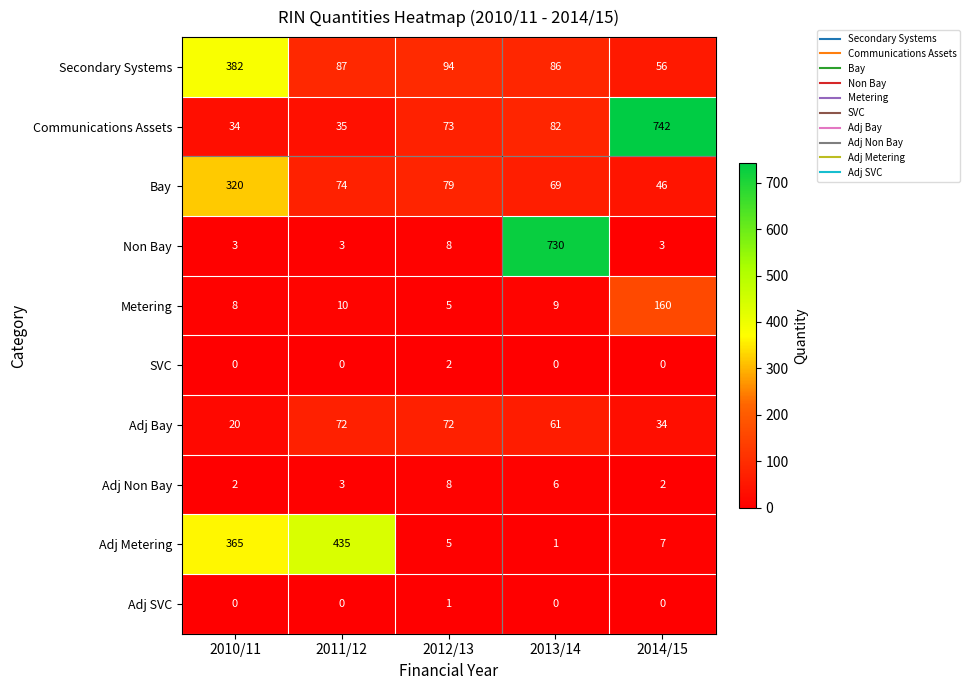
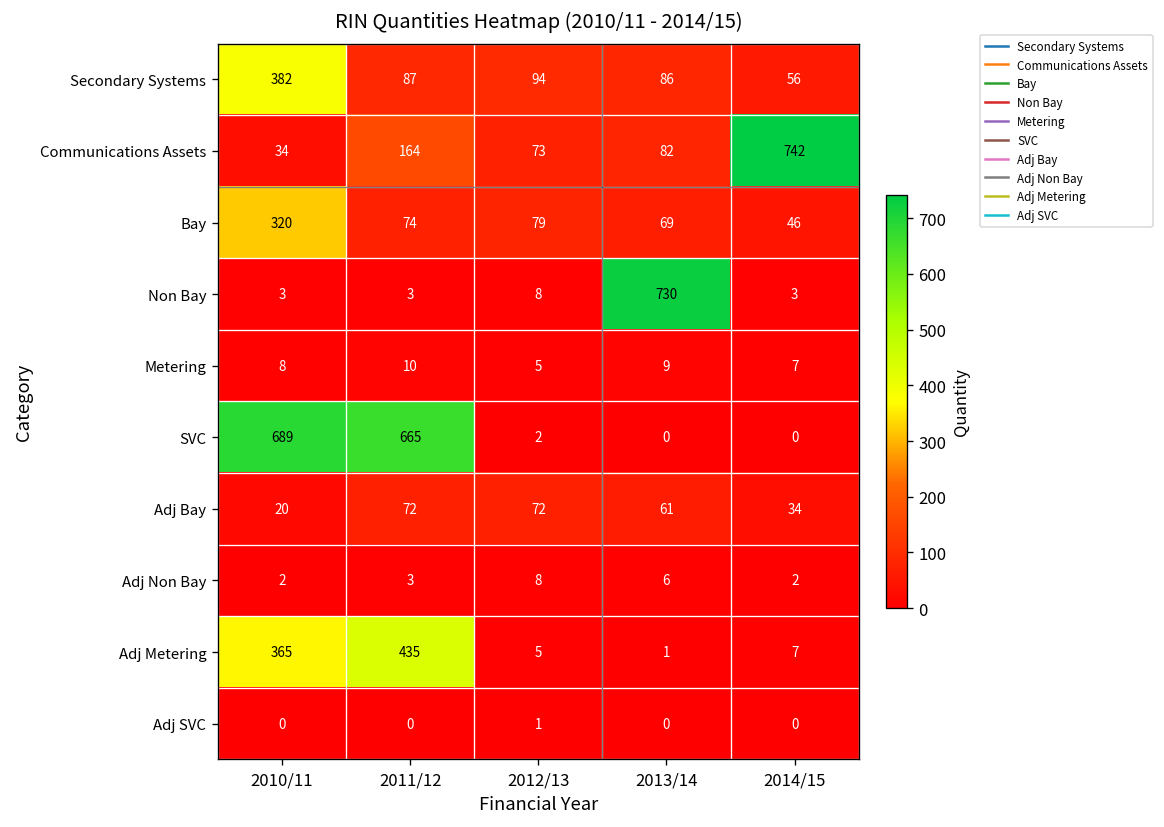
Communications Assets, 2011/12: 35 -> 164
Metering, 2014/15: 160 -> 7
SVC, 2010/11: 0 -> 689
SVC, 2011/12: 0 -> 665
